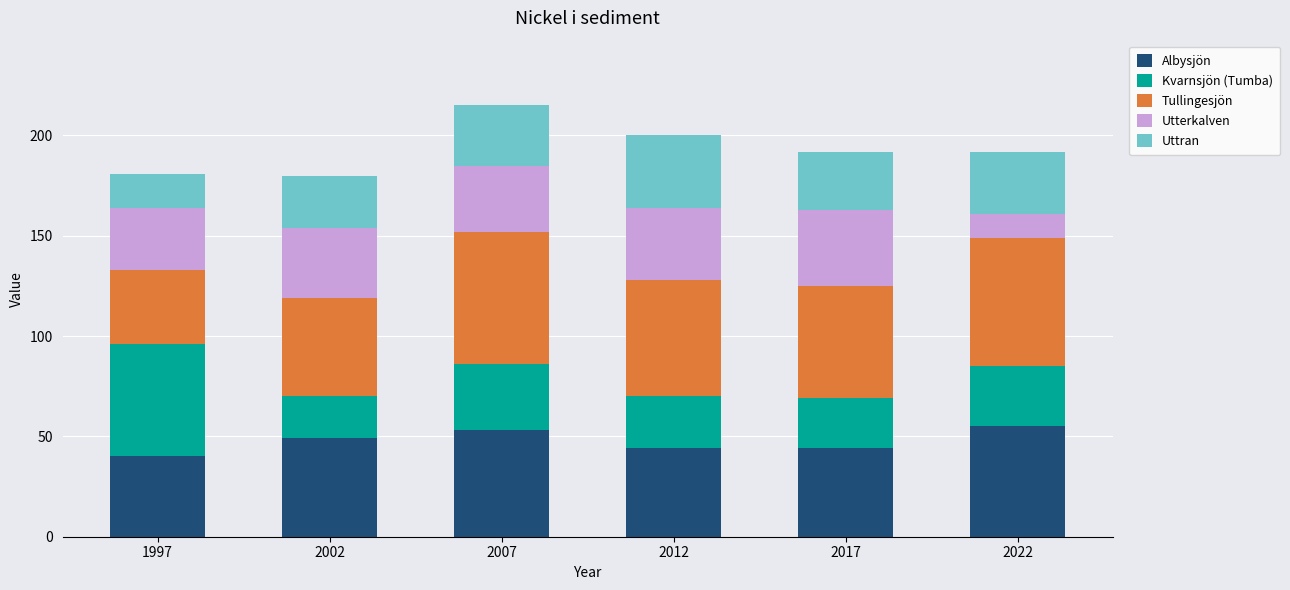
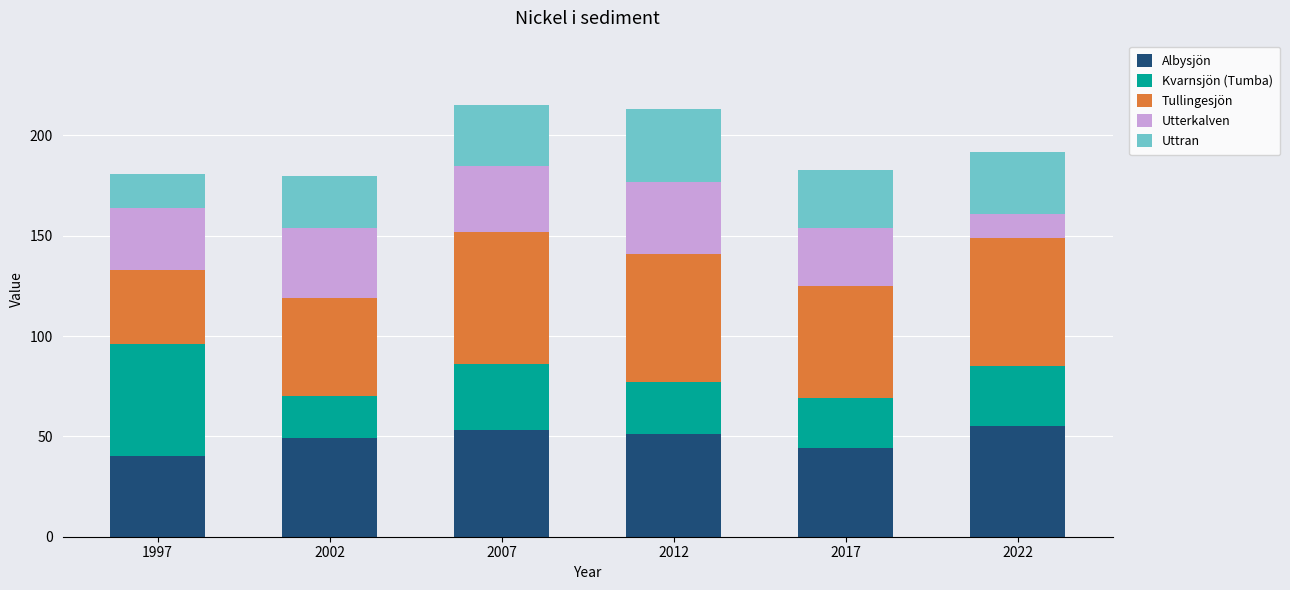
Albysjön, 2012: 44 -> 51
Tullingesjön, 2012: 58 -> 64
Utterkalven, 2017: 38 -> 29
